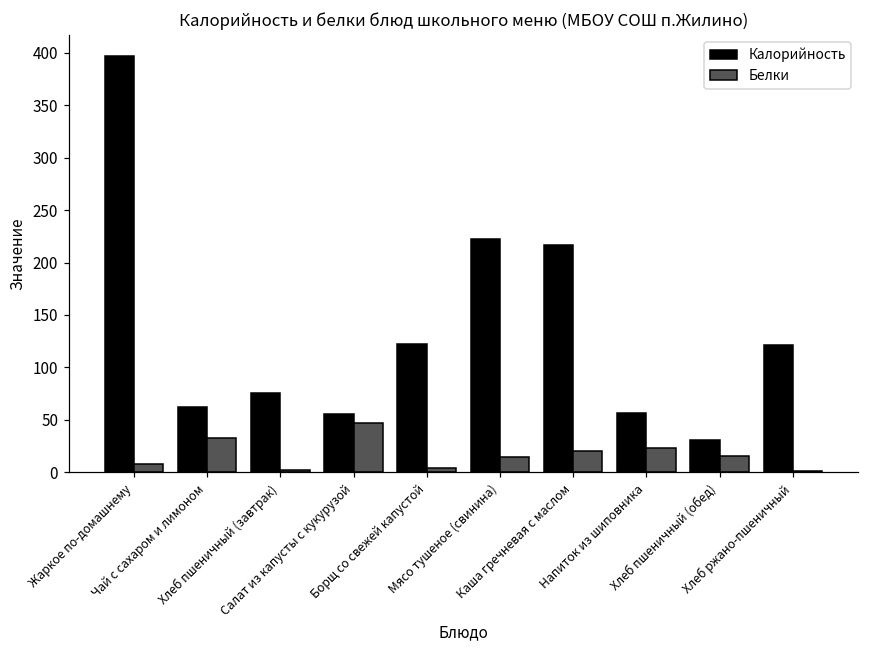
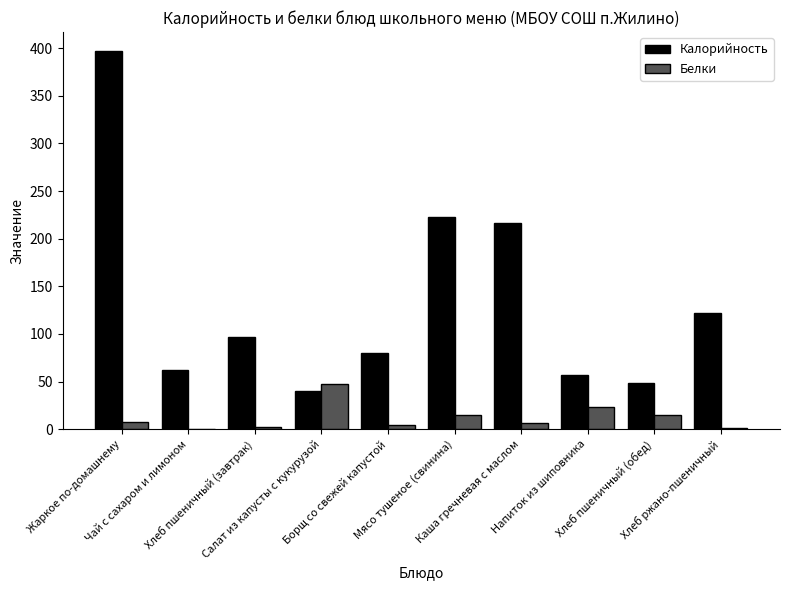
Белки, Чай с сахаром и лимоном: 30 -> 0
Калорийность, Хлеб пшеничный (завтрак): 80 -> 100
Калорийность, Салат из капусты с кукурузой: 60 -> 40
Калорийность, Борщ со свежей капустой: 120 -> 80
Белки, Каша гречневая с маслом: 20 -> 10
Калорийность, Хлеб пшеничный (обед): 30 -> 50
